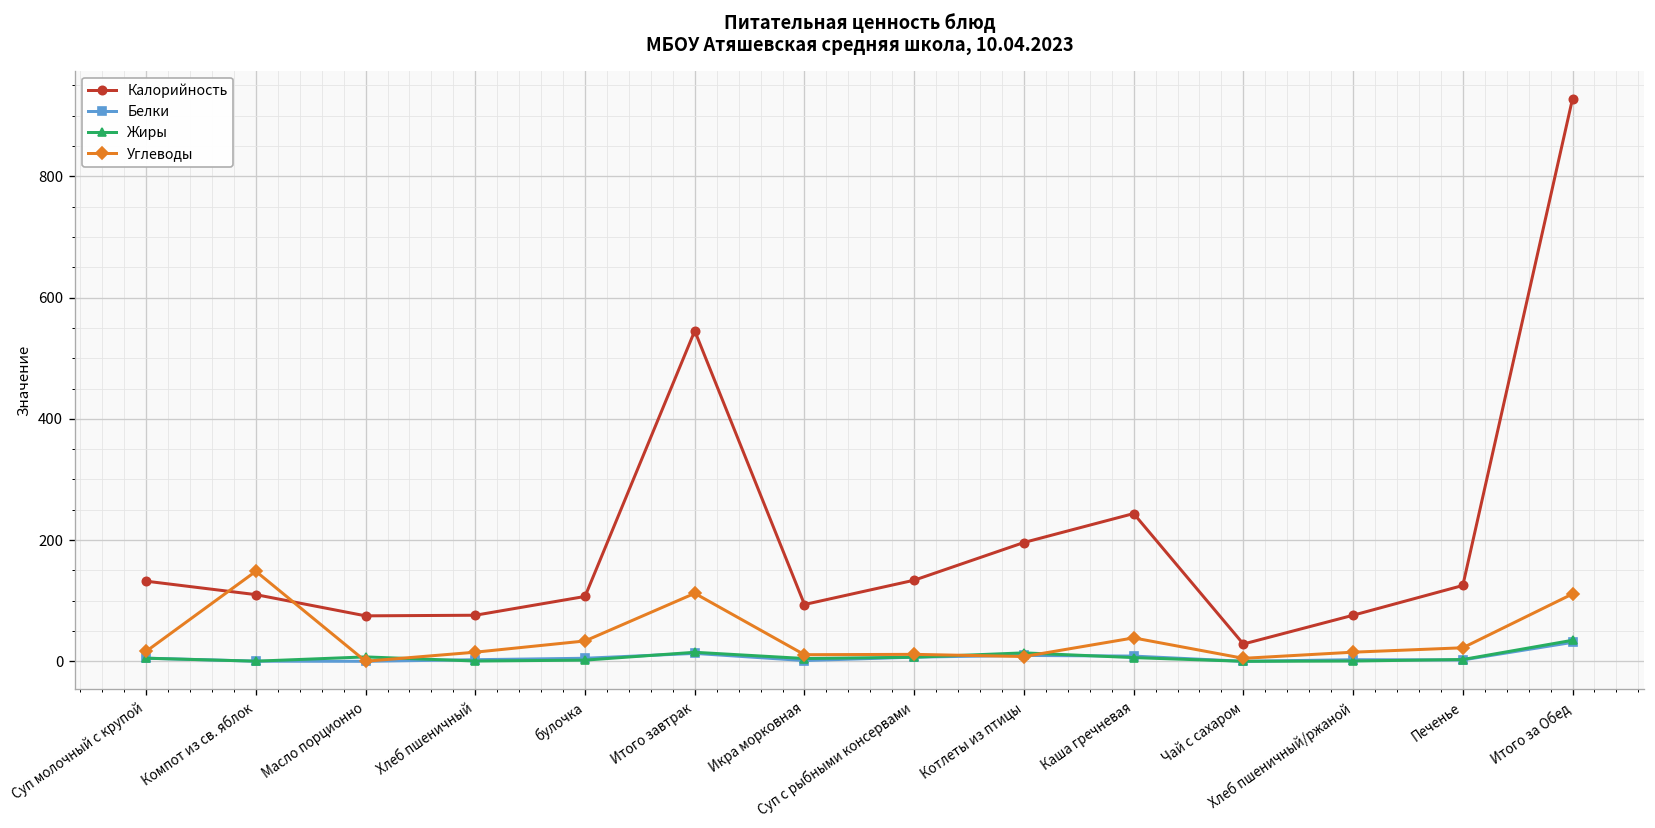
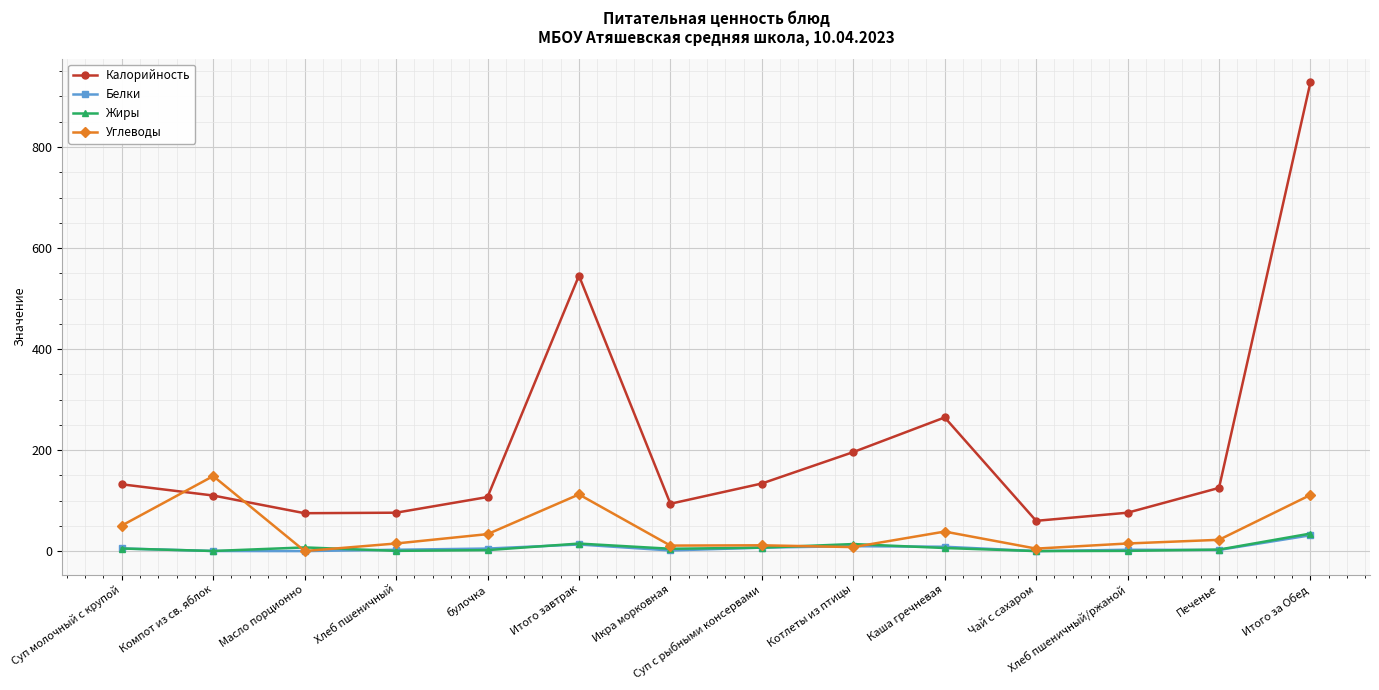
Углеводы, Суп молочный с крупой: 20 -> 50
Калорийность, Каша гречневая: 240 -> 260
Калорийность, Чай с сахаром: 30 -> 60
